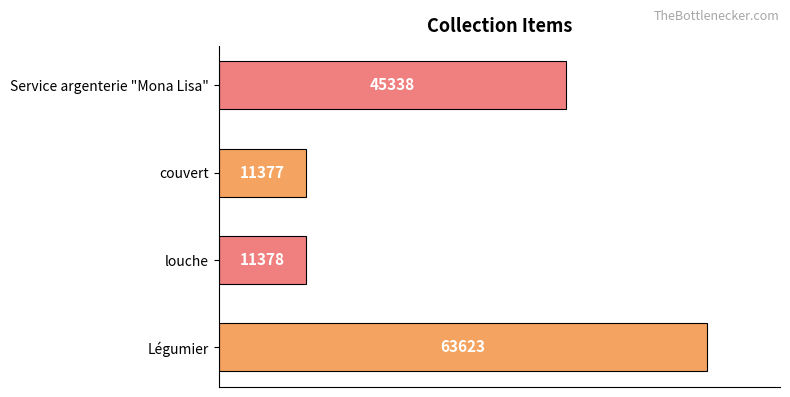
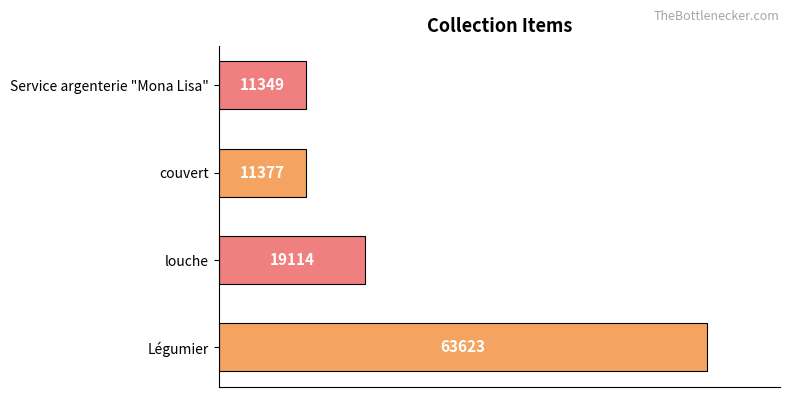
Service argenterie "Mona Lisa": 45338 -> 11349
louche: 11378 -> 19114
